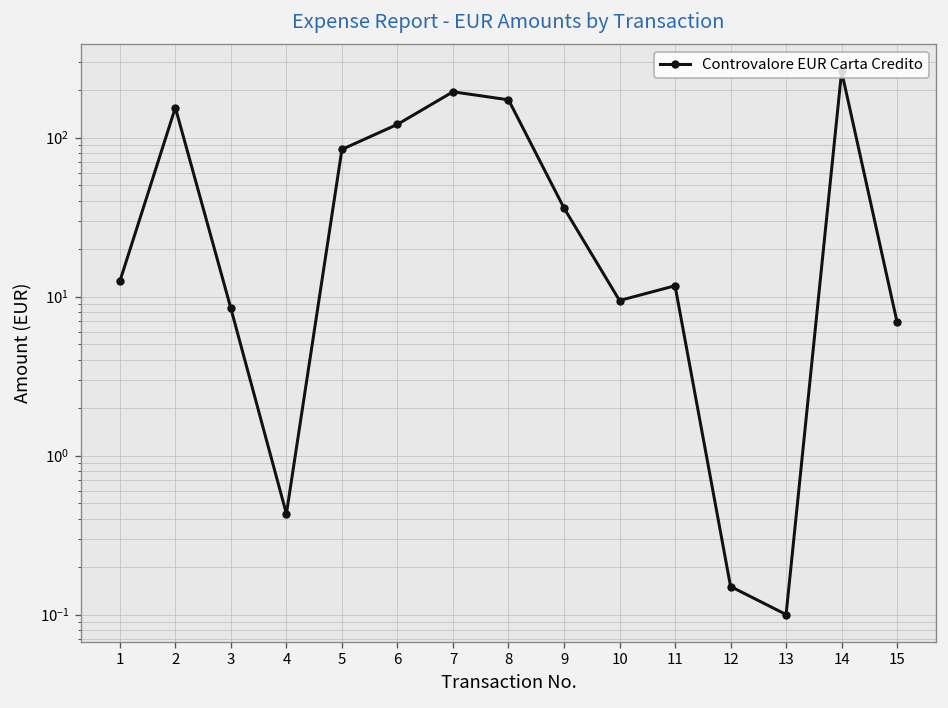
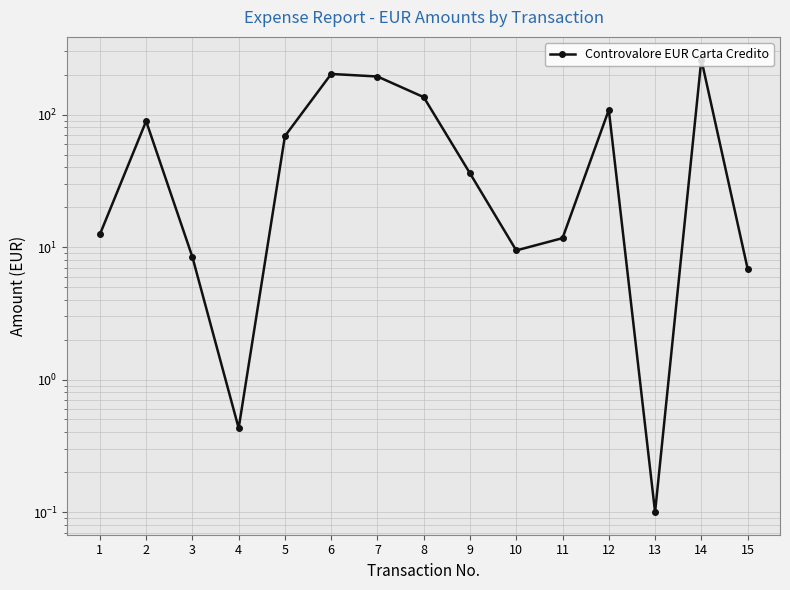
2: 150 -> 90
5: 80 -> 70
6: 120 -> 200
8: 170 -> 140
12: 0.15 -> 110
